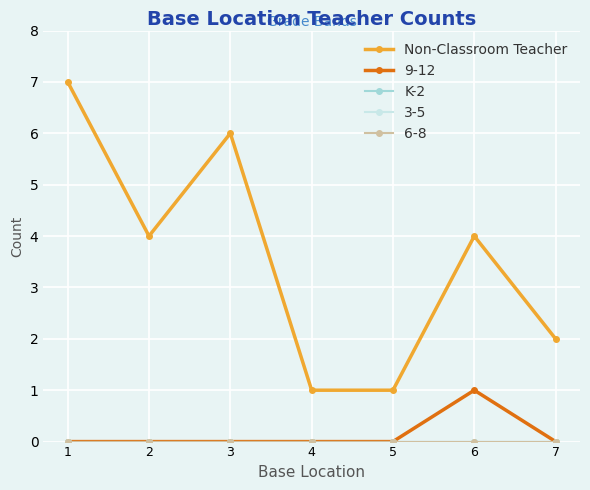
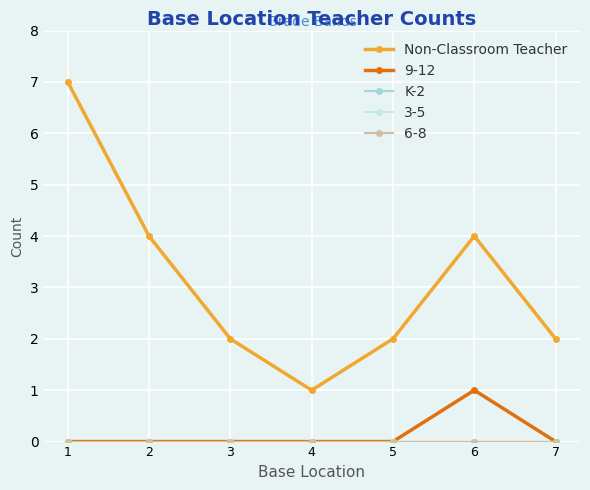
Non-Classroom Teacher, 3: 6 -> 2
Non-Classroom Teacher, 5: 1 -> 2
